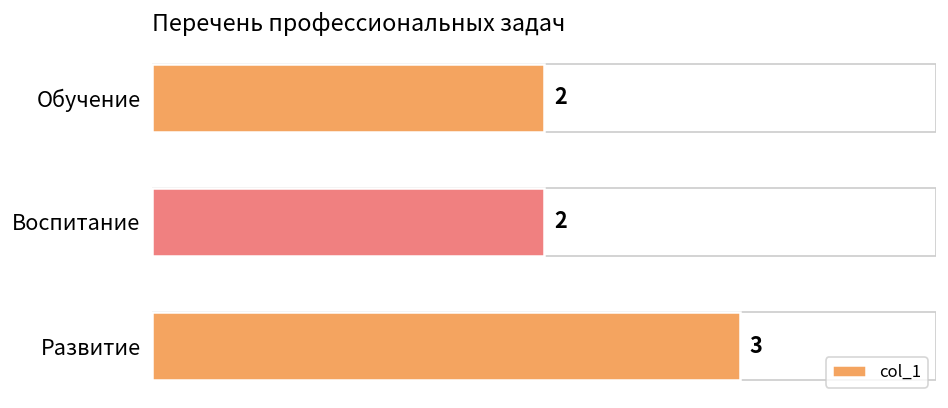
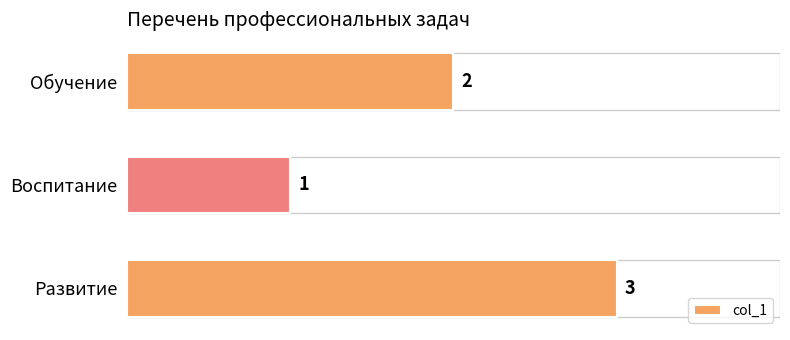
Воспитание: 2 -> 1
